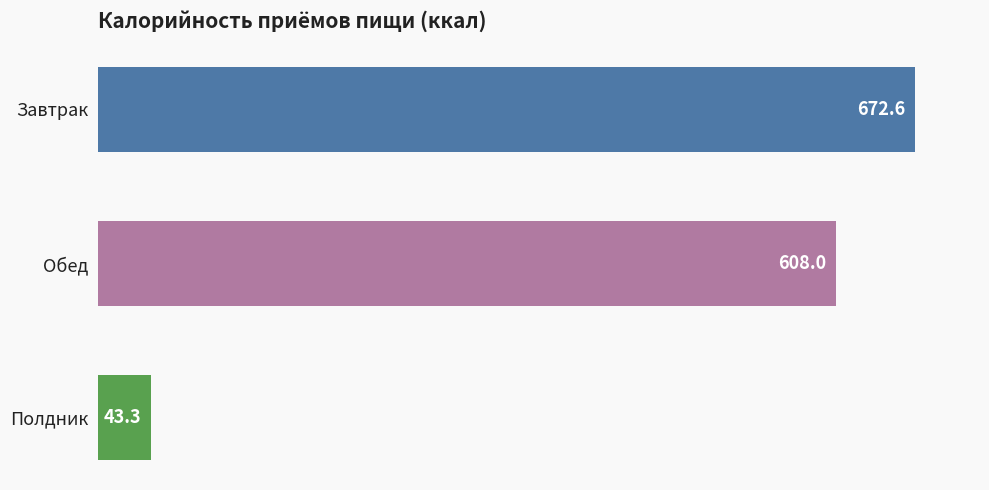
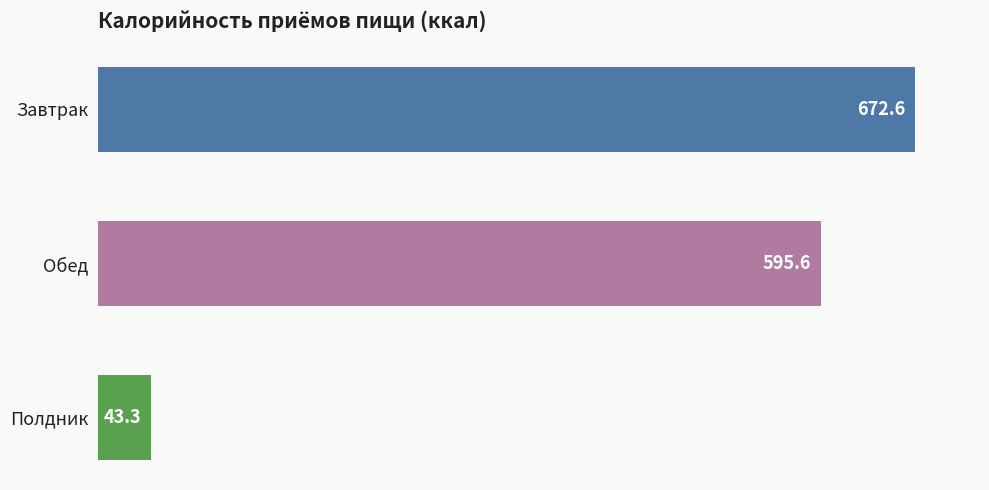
Обед: 608.0 -> 595.6
